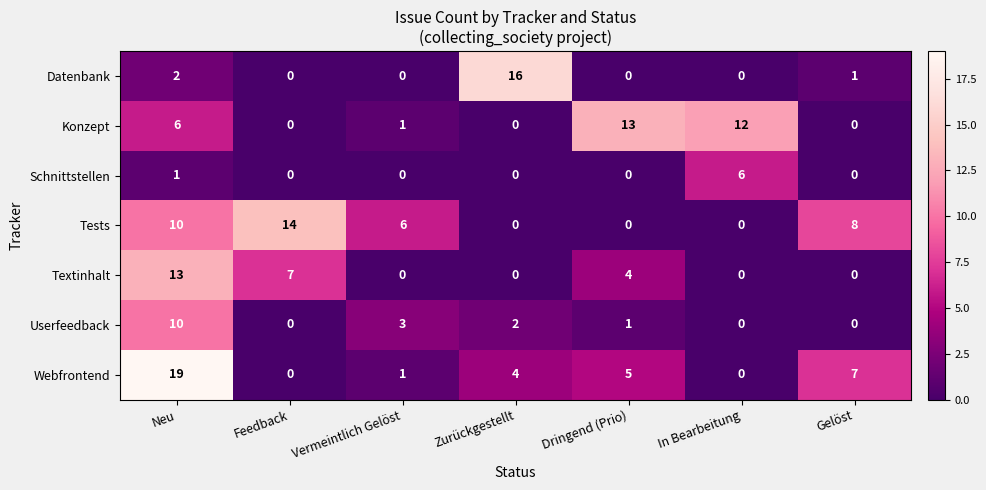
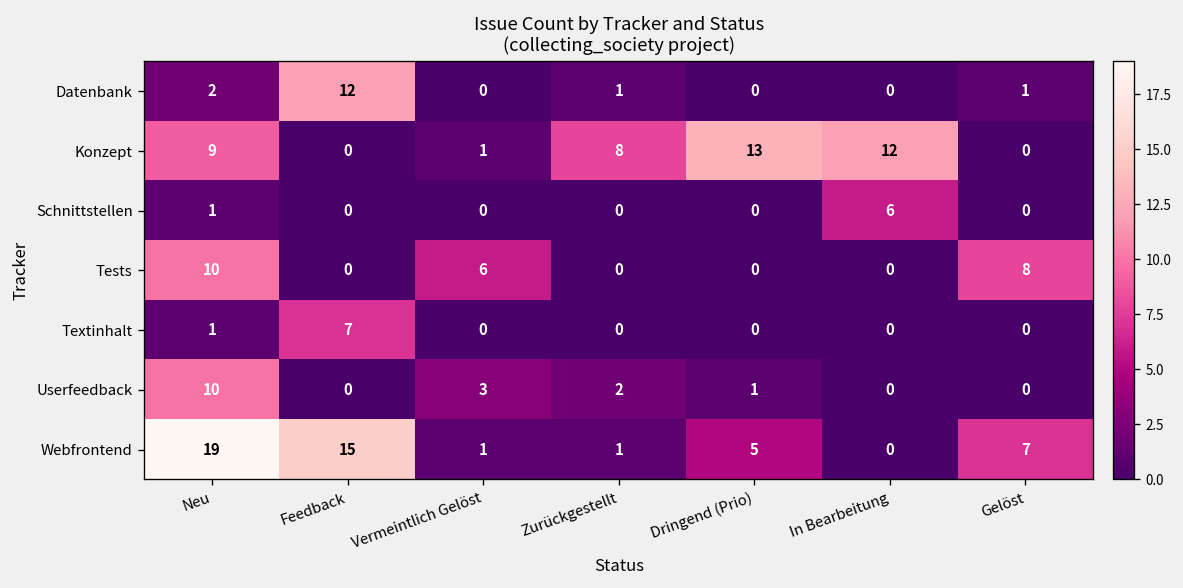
Datenbank, Feedback: 0 -> 12
Datenbank, Zurückgestellt: 16 -> 1
Konzept, Neu: 6 -> 9
Konzept, Zurückgestellt: 0 -> 8
Tests, Feedback: 14 -> 0
Textinhalt, Neu: 13 -> 1
Textinhalt, Dringend (Prio): 4 -> 0
Webfrontend, Feedback: 0 -> 15
Webfrontend, Zurückgestellt: 4 -> 1
